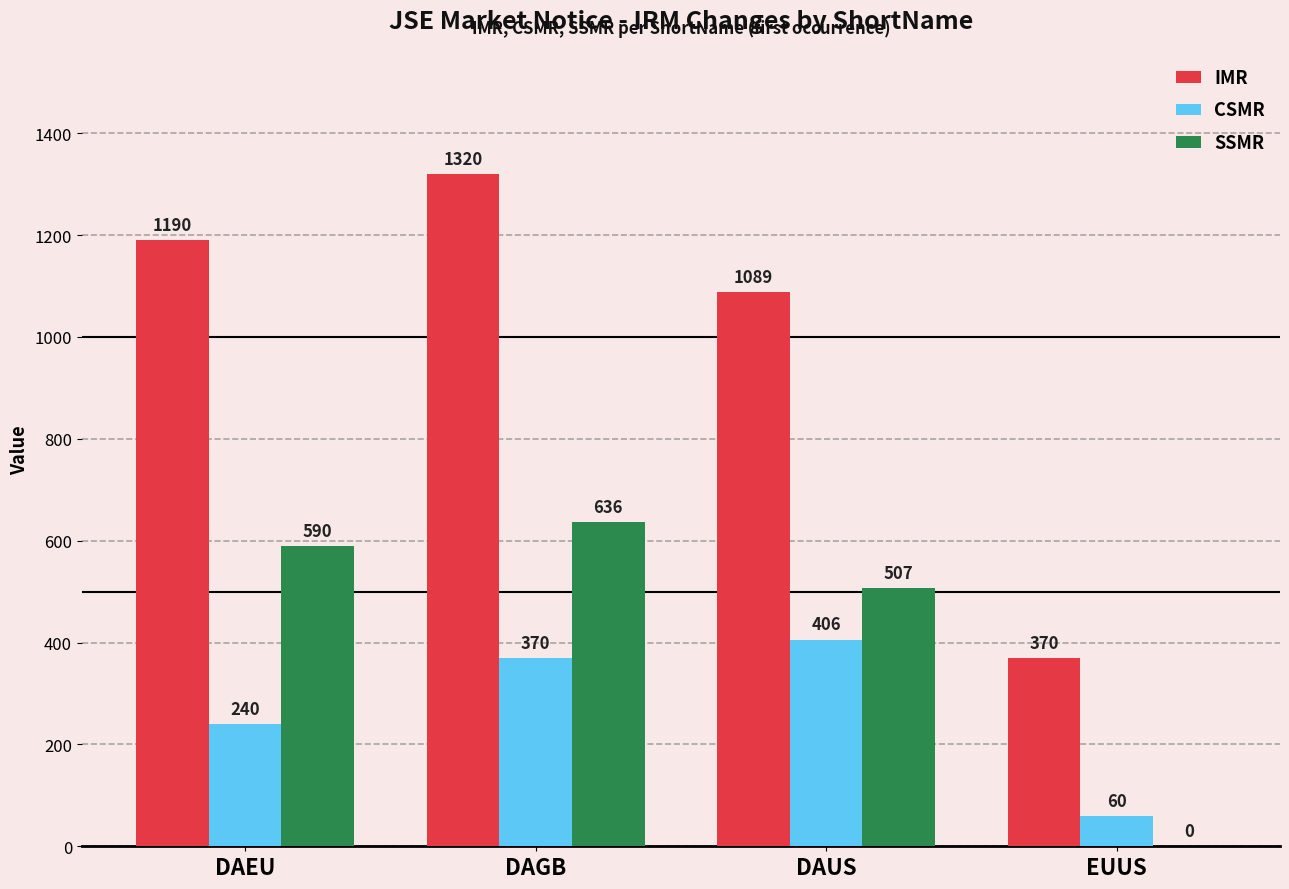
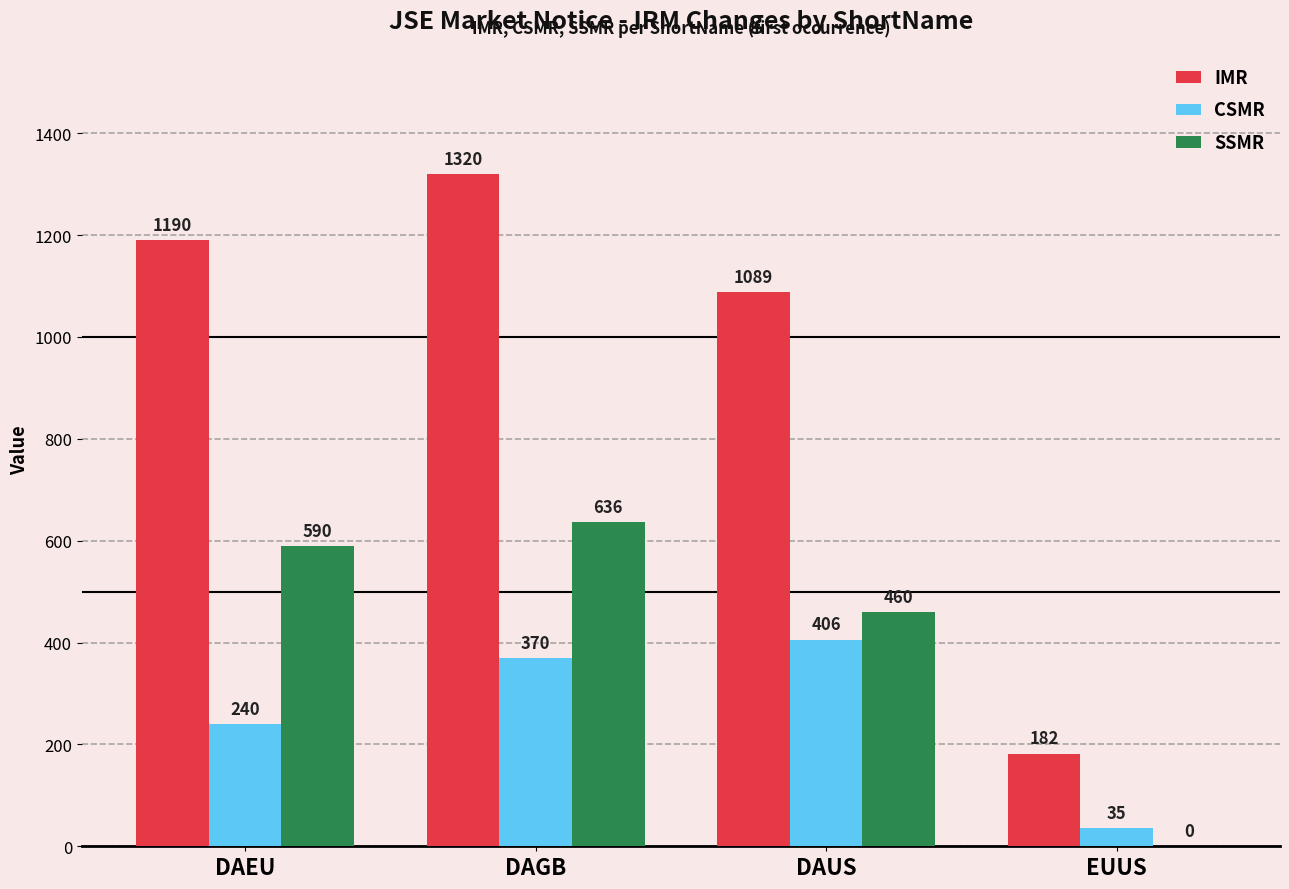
SSMR, DAUS: 507 -> 460
IMR, EUUS: 370 -> 182
CSMR, EUUS: 60 -> 35
